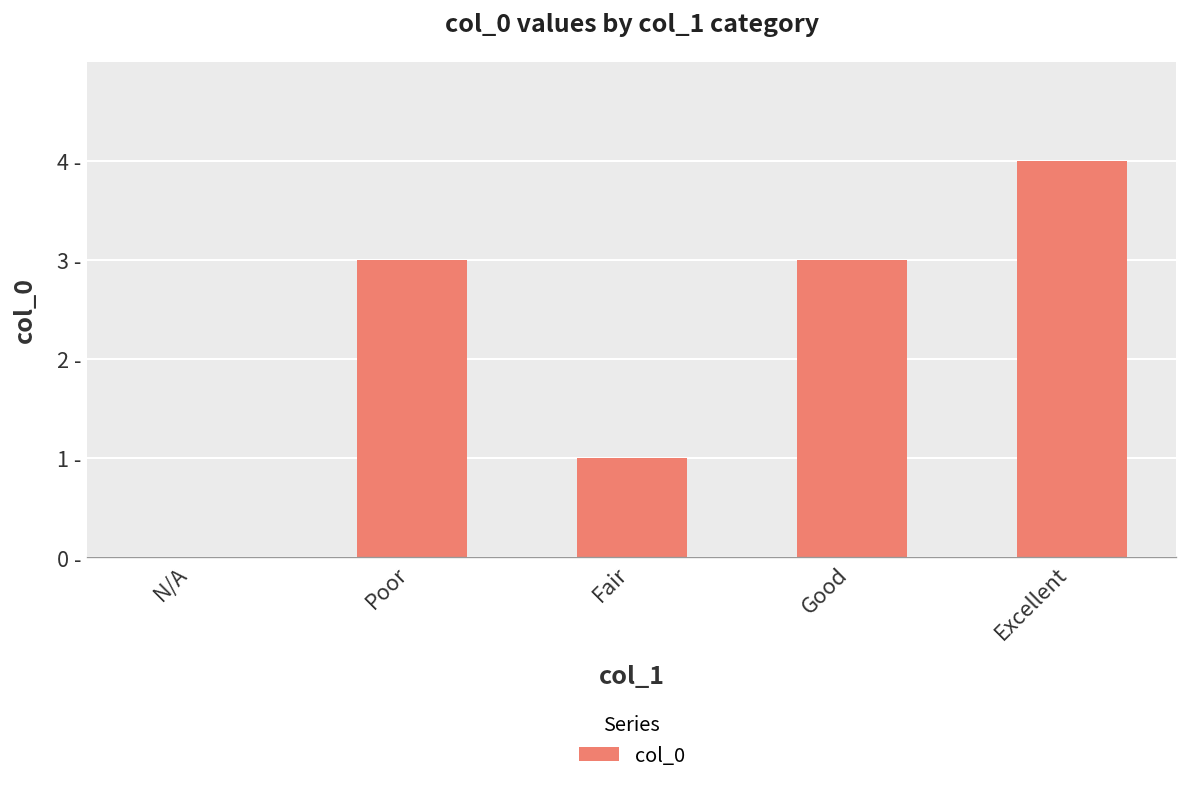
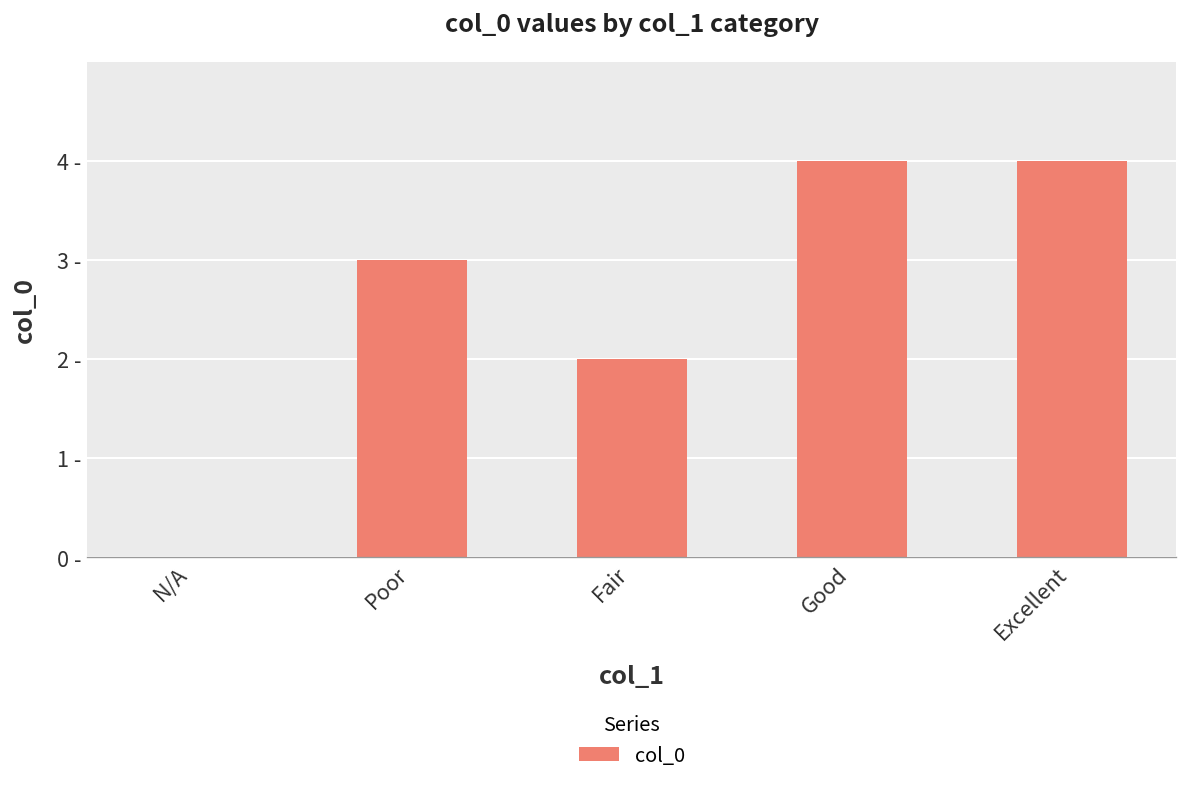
Fair: 1 - -> 2 -
Good: 3 - -> 4 -
